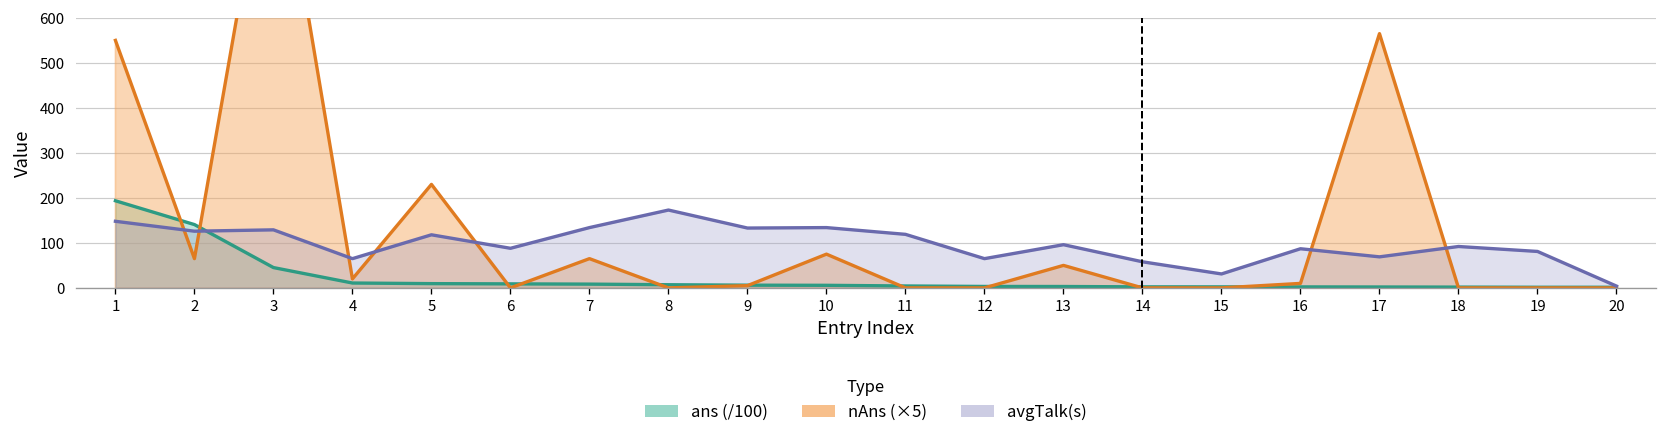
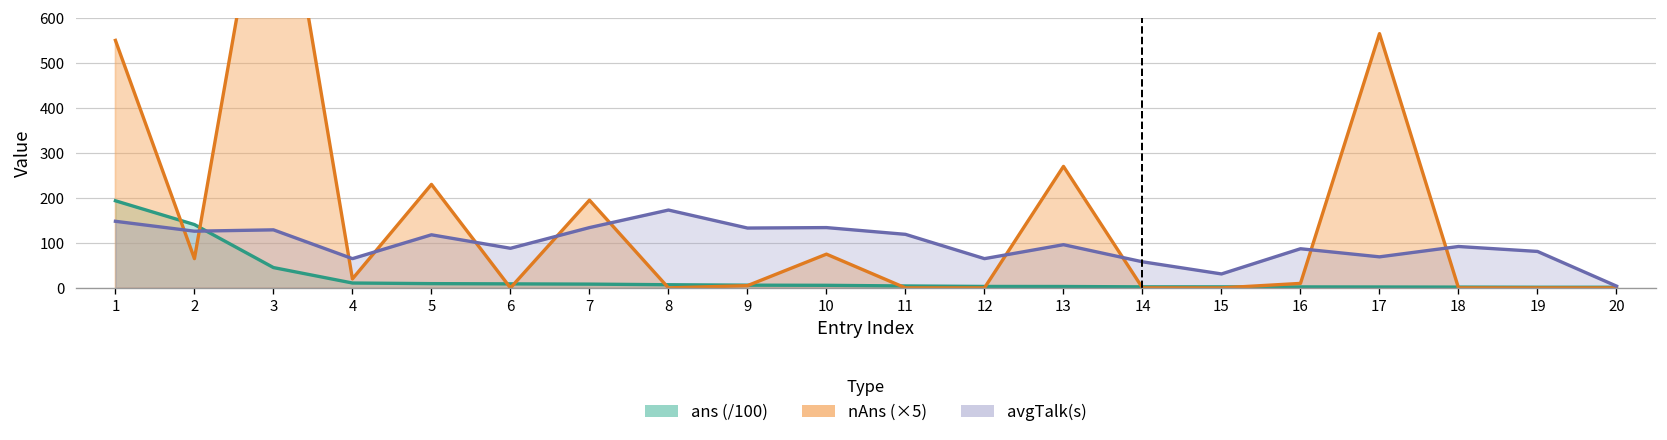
nAns (×5), 7: 70 -> 200
nAns (×5), 13: 50 -> 270
